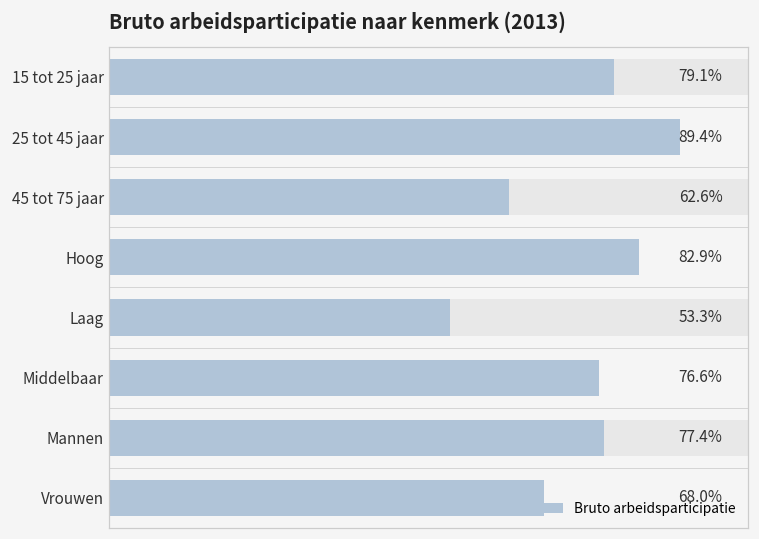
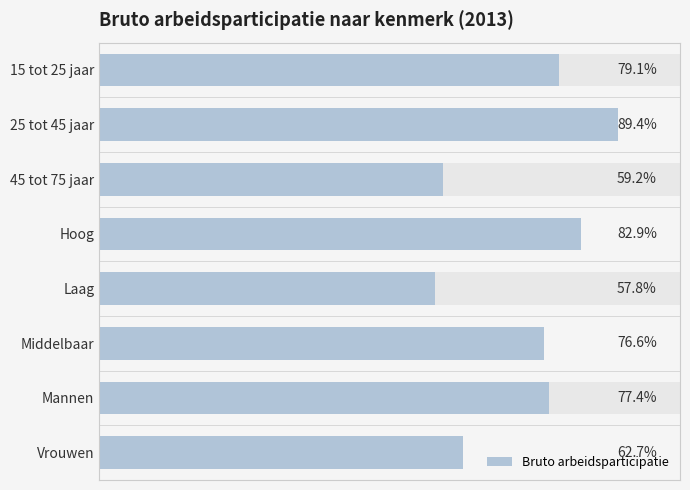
Bruto arbeidsparticipatie, 45 tot 75 jaar: 62.6% -> 59.2%
Bruto arbeidsparticipatie, Laag: 53.3% -> 57.8%
Bruto arbeidsparticipatie, Vrouwen: 68.0% -> 62.7%
